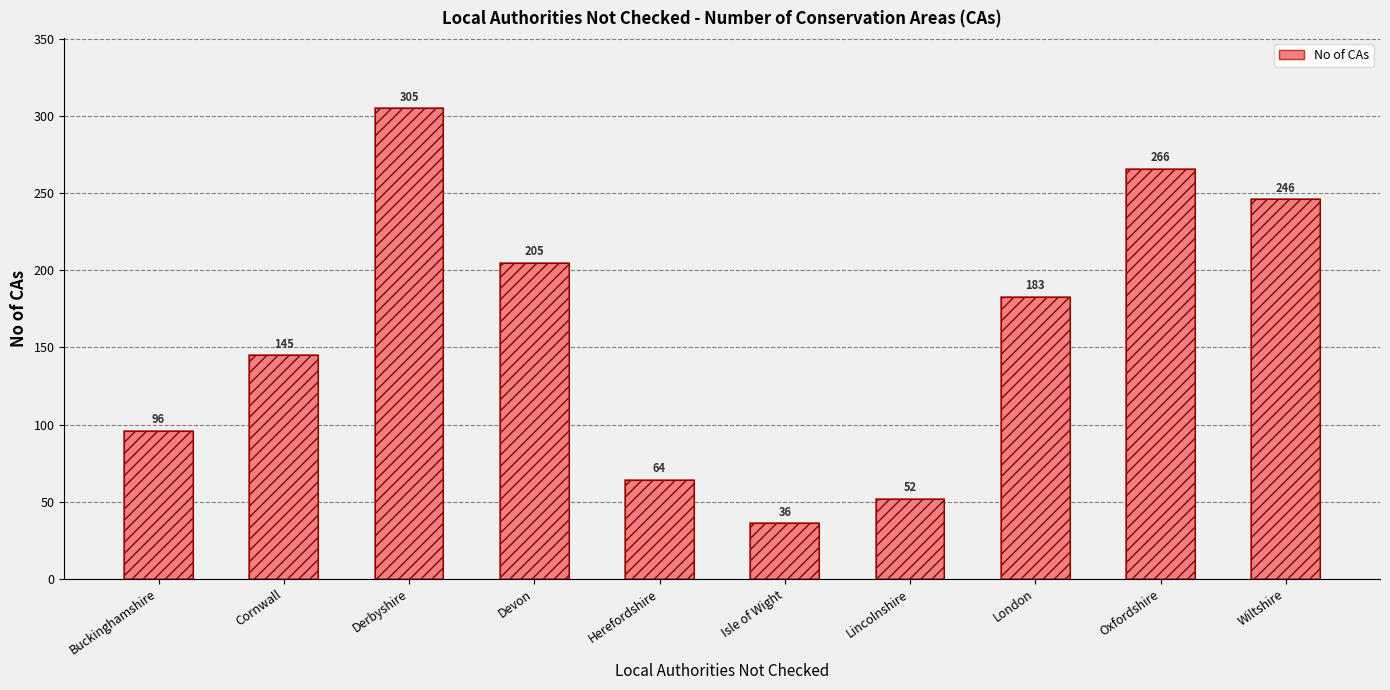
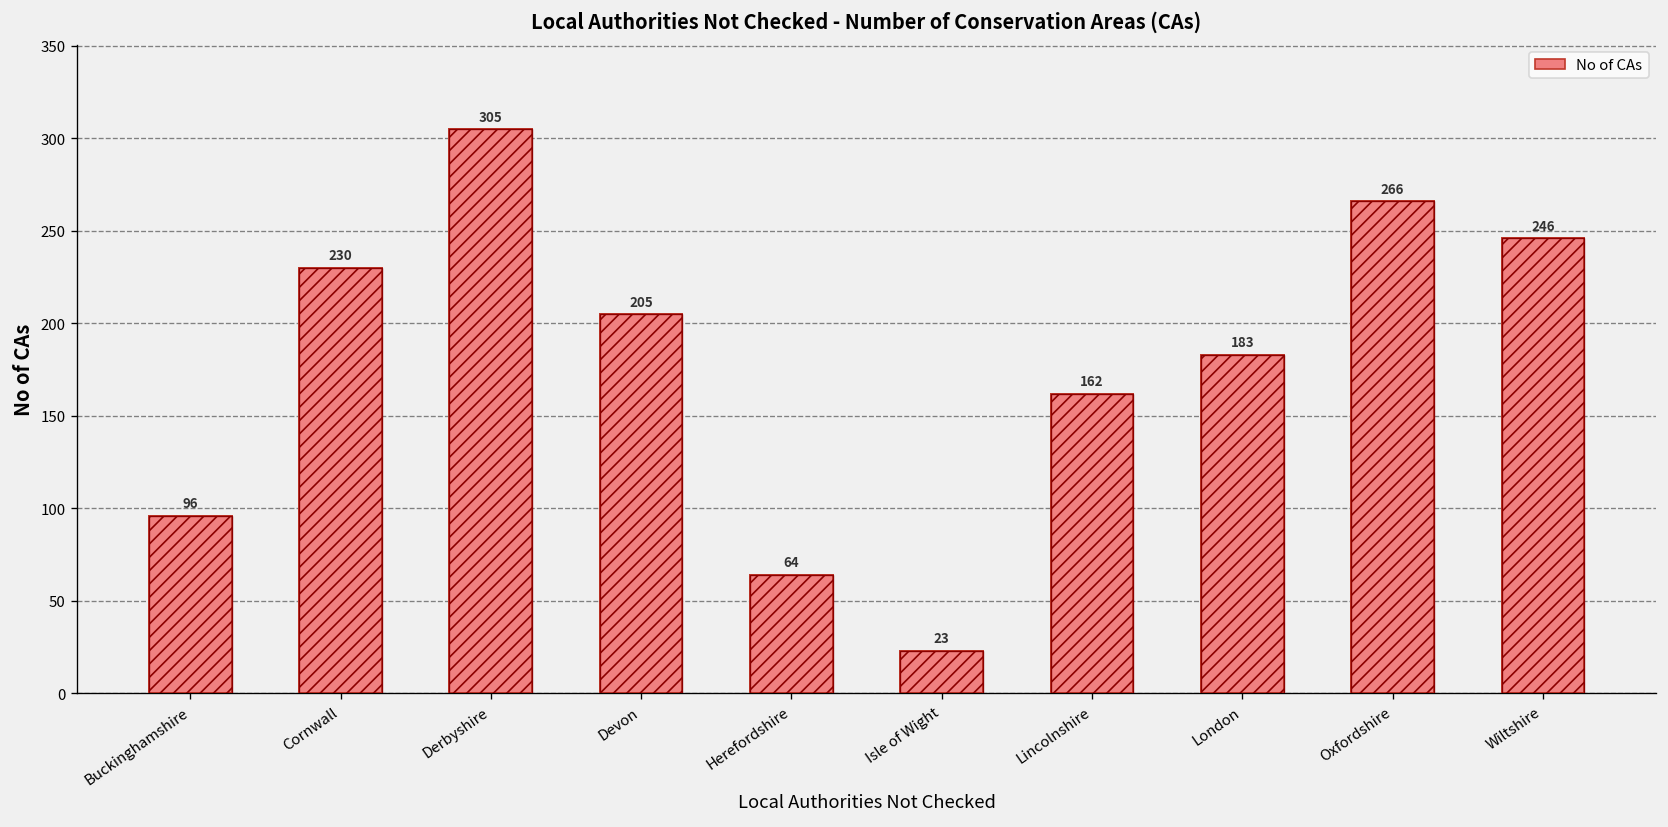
Cornwall: 145 -> 230
Isle of Wight: 36 -> 23
Lincolnshire: 52 -> 162
